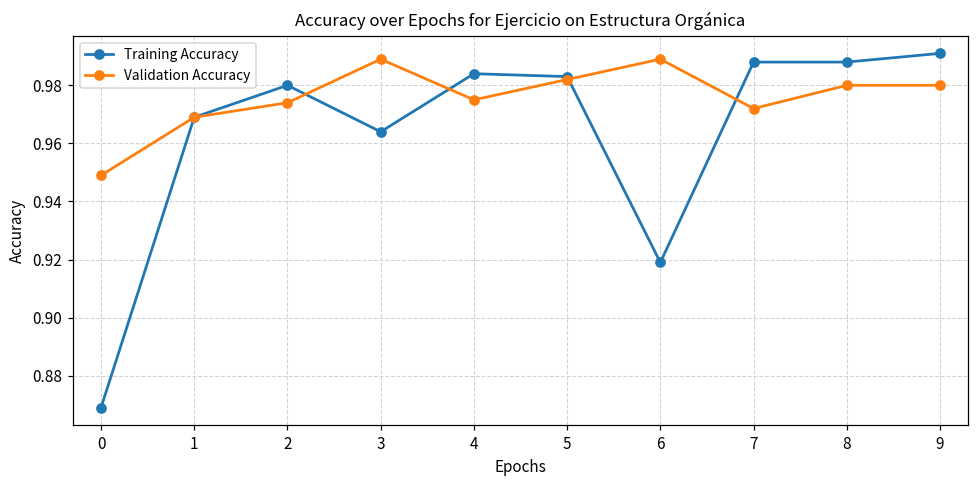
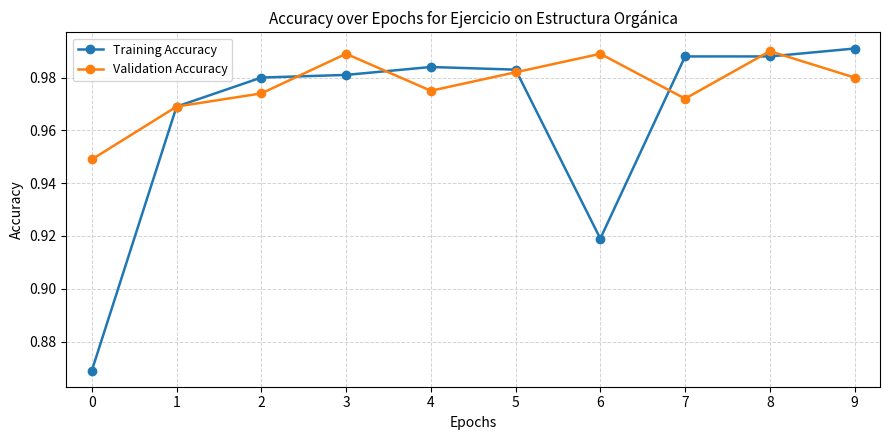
Training Accuracy, 3: 0.964 -> 0.981
Validation Accuracy, 8: 0.98 -> 0.99
